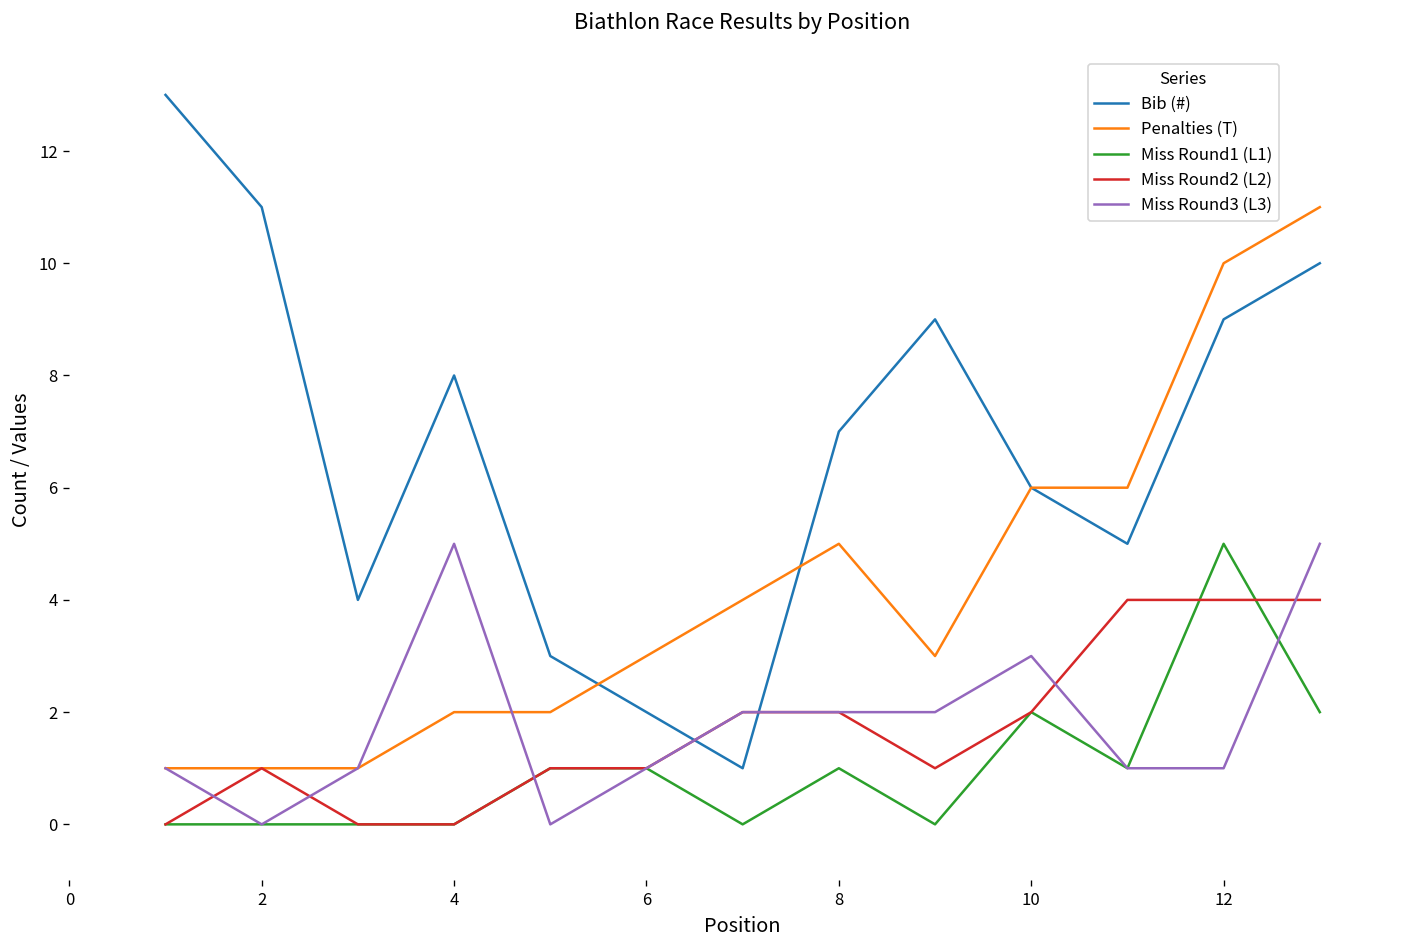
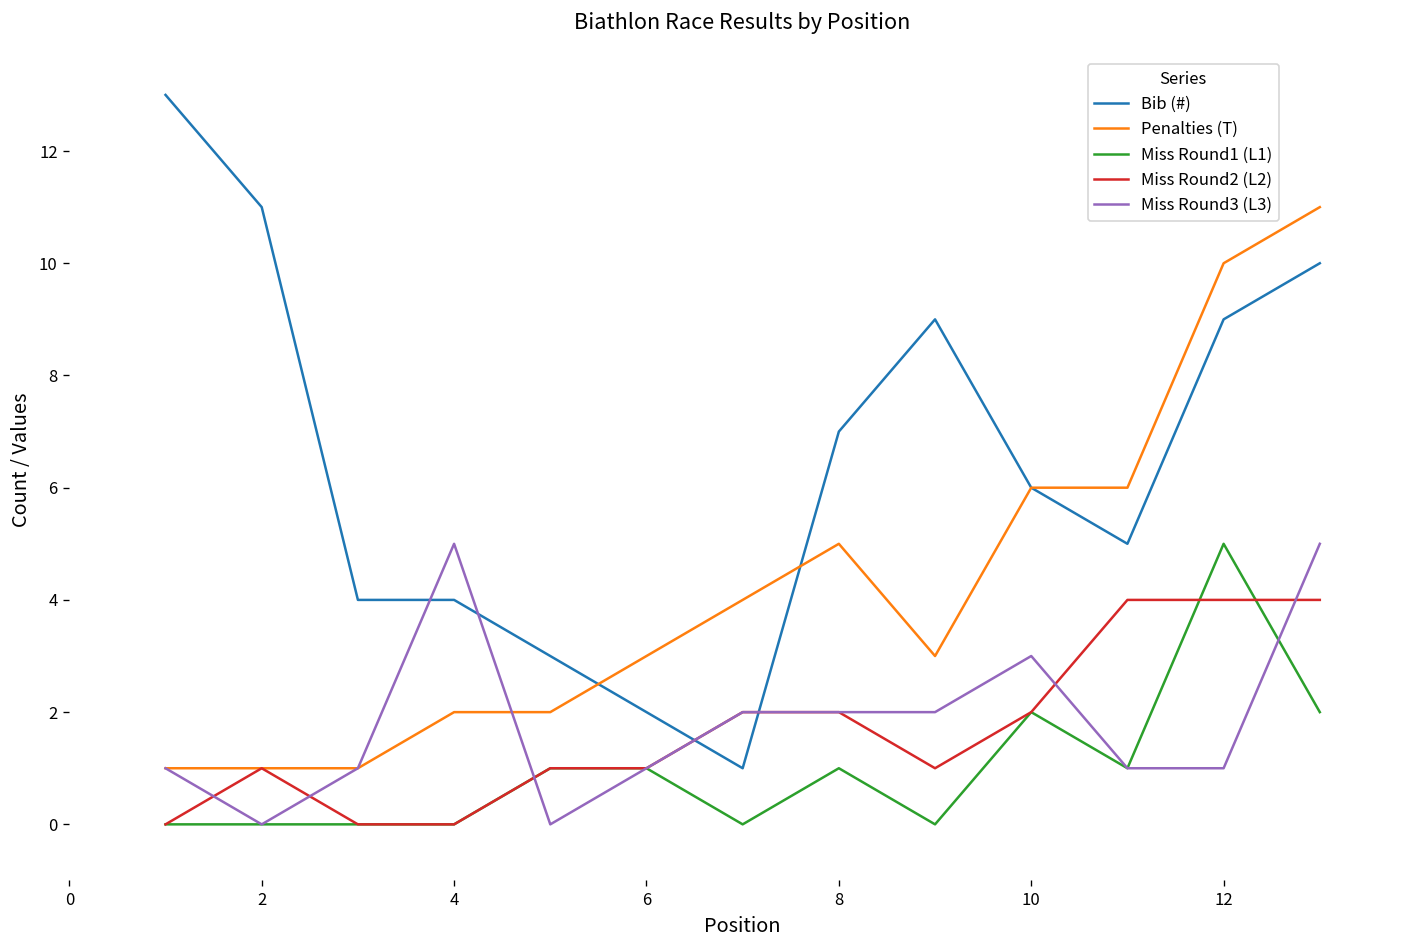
Bib (#), 4: 8 -> 4
